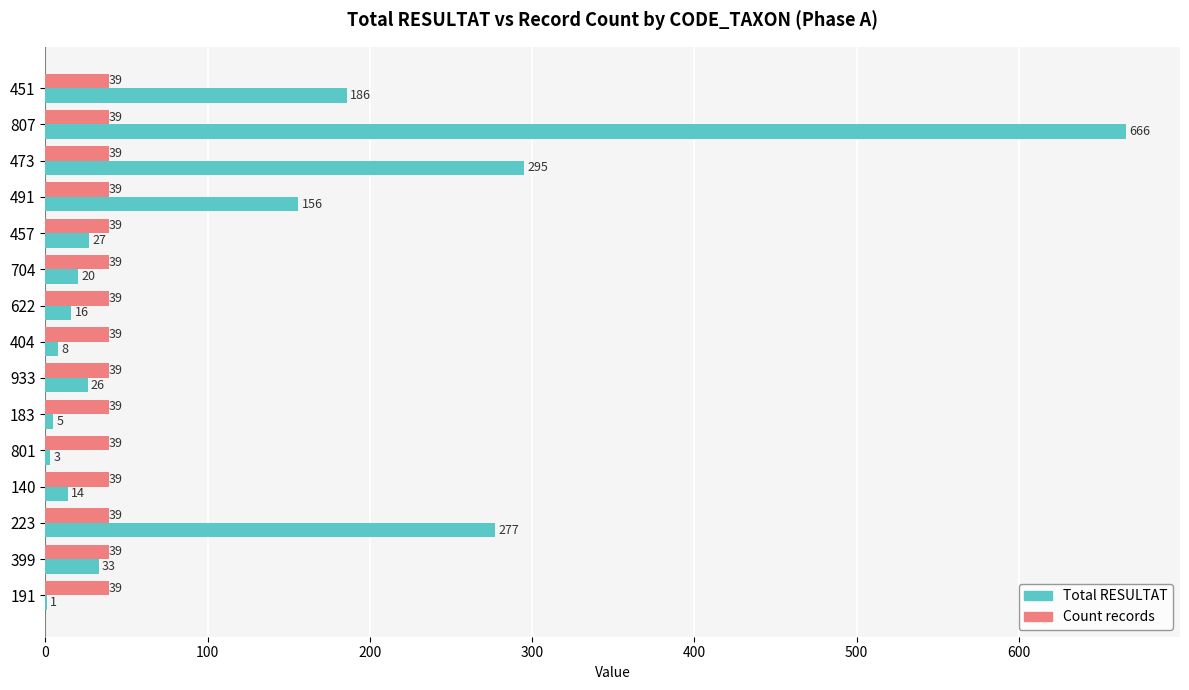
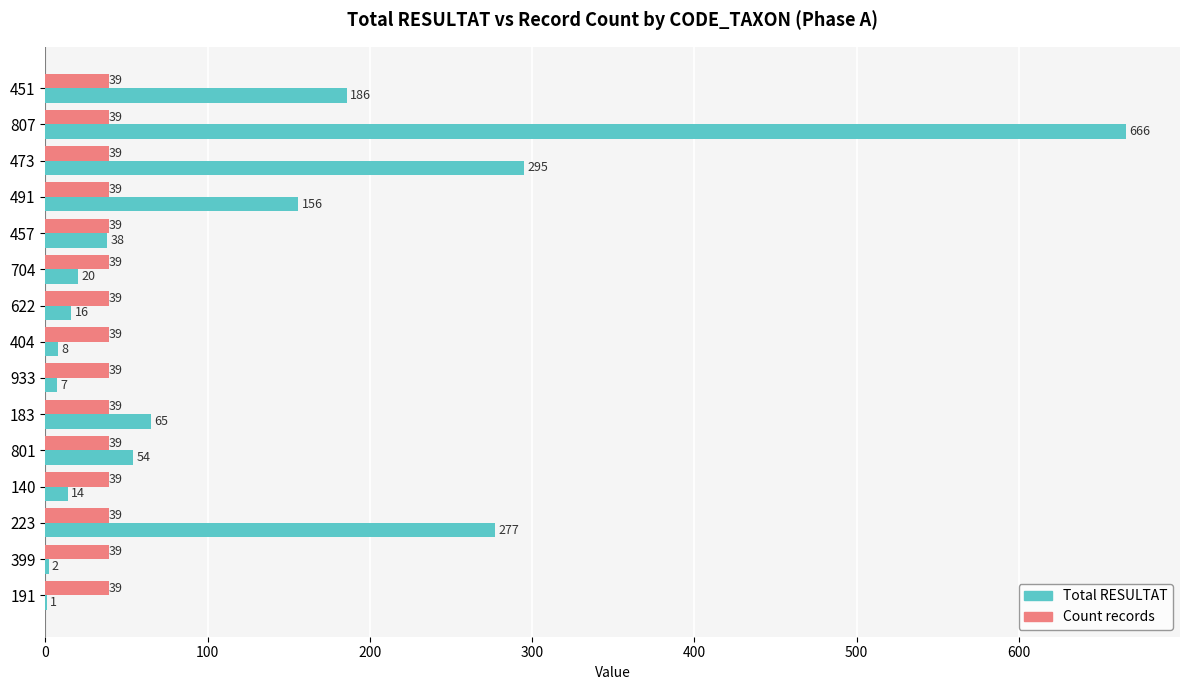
Total RESULTAT, 457: 27 -> 38
Total RESULTAT, 933: 26 -> 7
Total RESULTAT, 183: 5 -> 65
Total RESULTAT, 801: 3 -> 54
Total RESULTAT, 399: 33 -> 2
